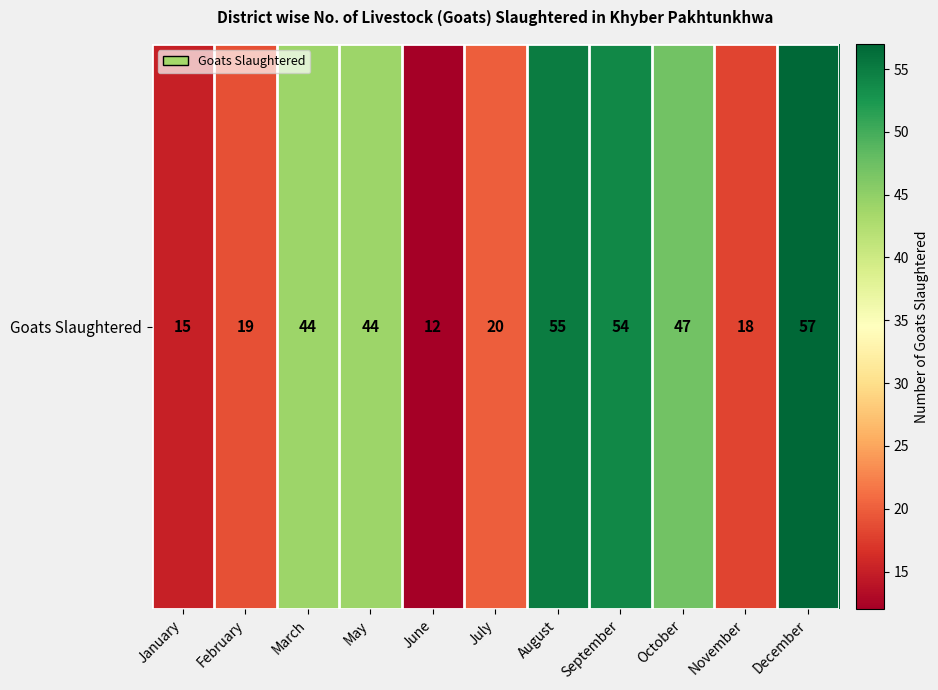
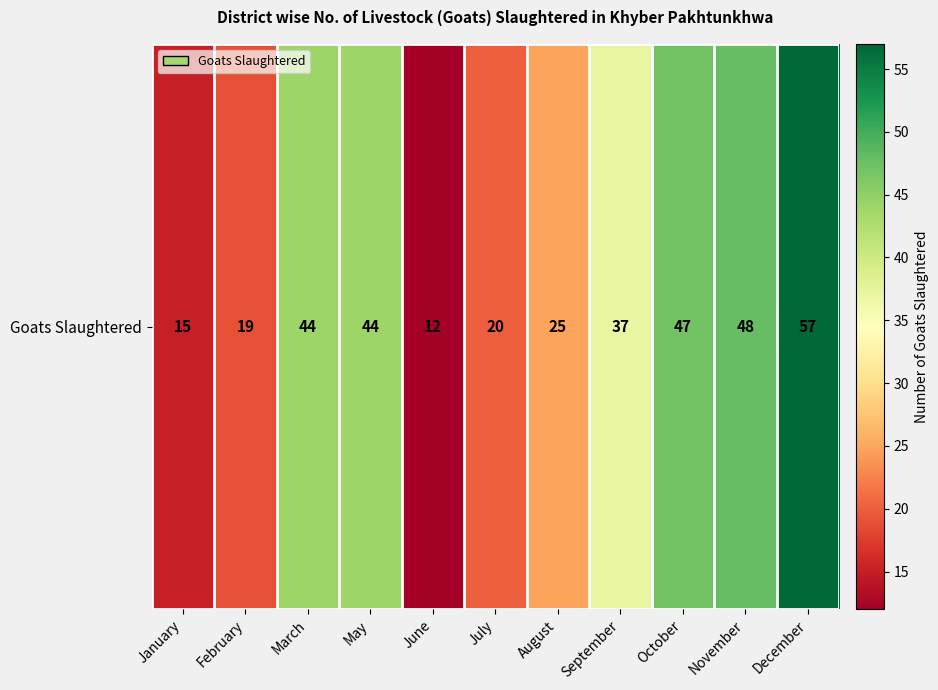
Goats Slaughtered, August: 55 -> 25
Goats Slaughtered, September: 54 -> 37
Goats Slaughtered, November: 18 -> 48
